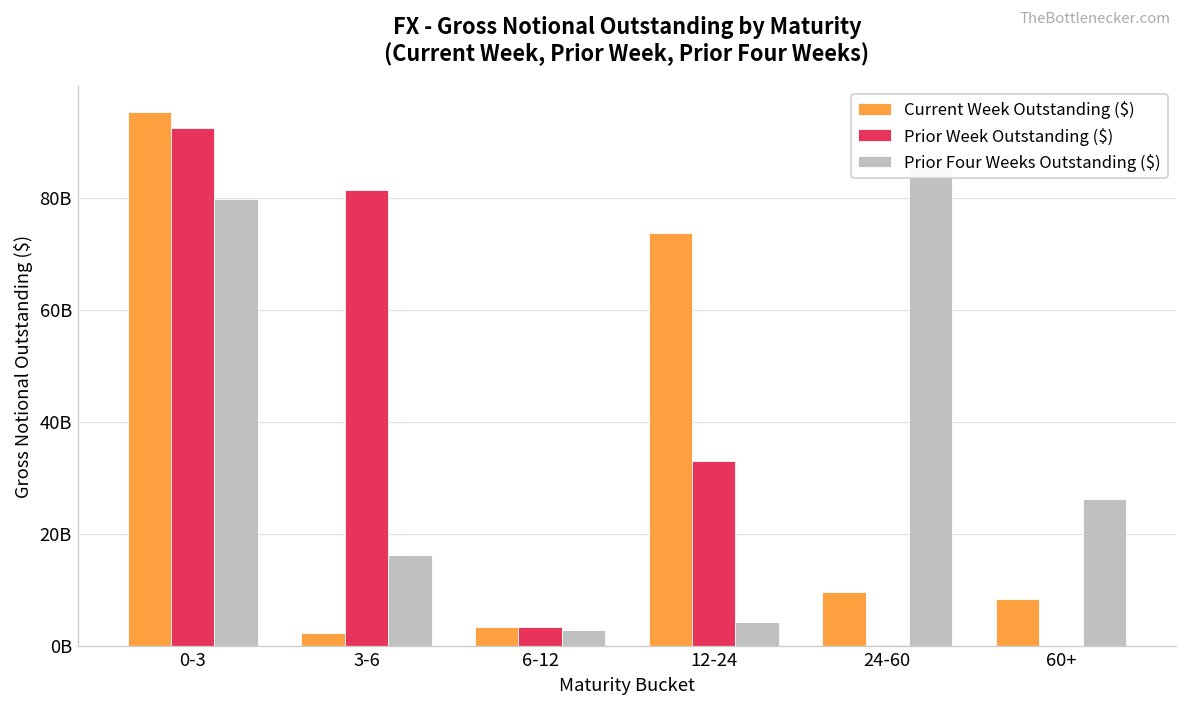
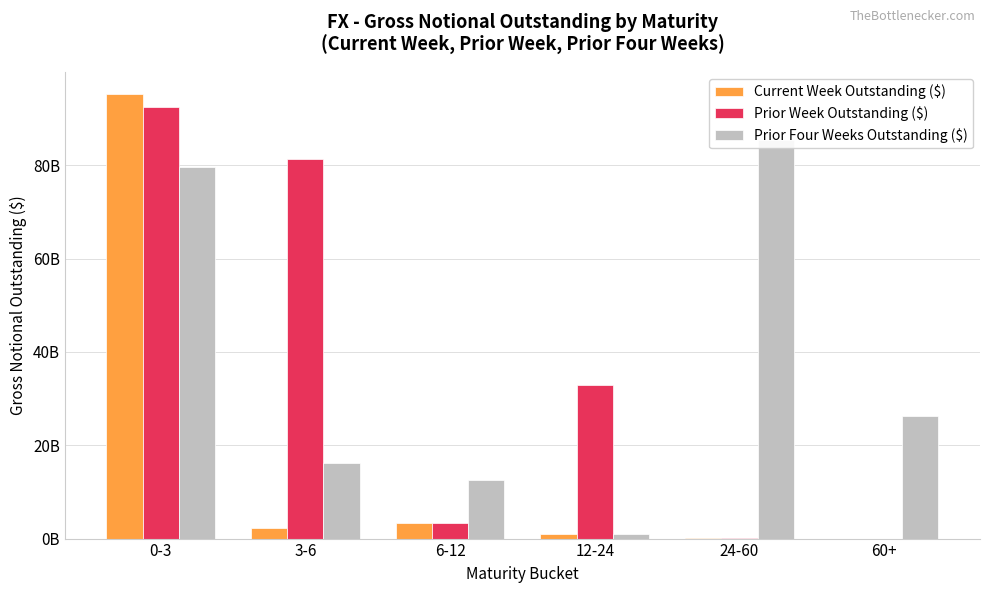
Prior Four Weeks Outstanding ($), 6-12: 3000000000 -> 12000000000
Current Week Outstanding ($), 12-24: 74000000000 -> 1000000000
Prior Four Weeks Outstanding ($), 12-24: 4000000000 -> 1000000000
Current Week Outstanding ($), 24-60: 10000000000 -> 0
Current Week Outstanding ($), 60+: 8000000000 -> 0
